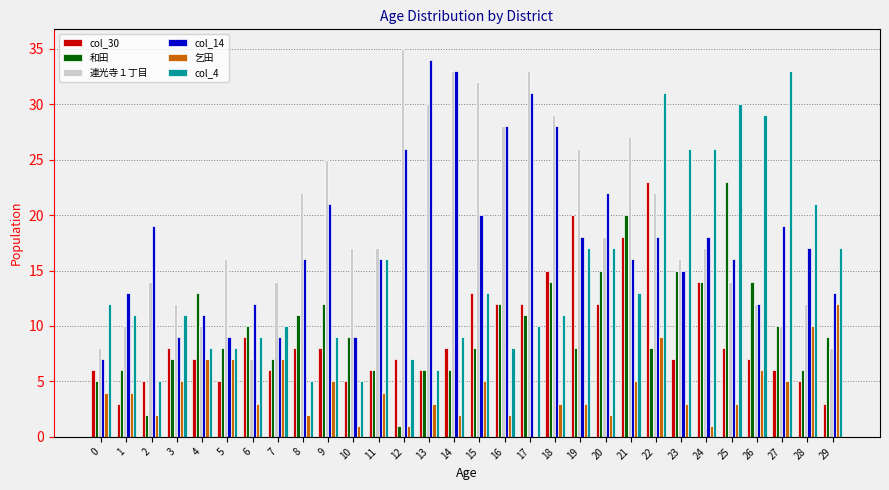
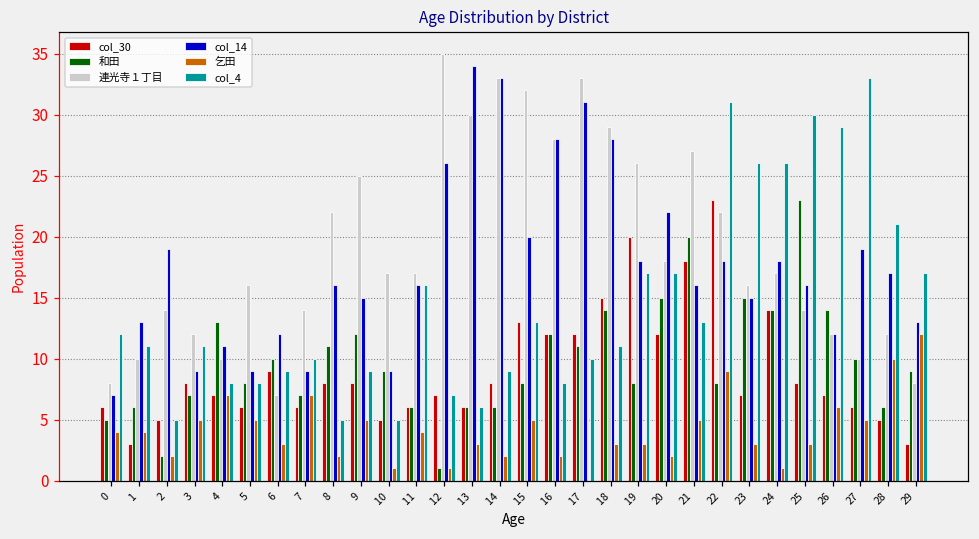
col_30, 5: 5 -> 6
乞田, 5: 7 -> 5
col_14, 9: 21 -> 15
